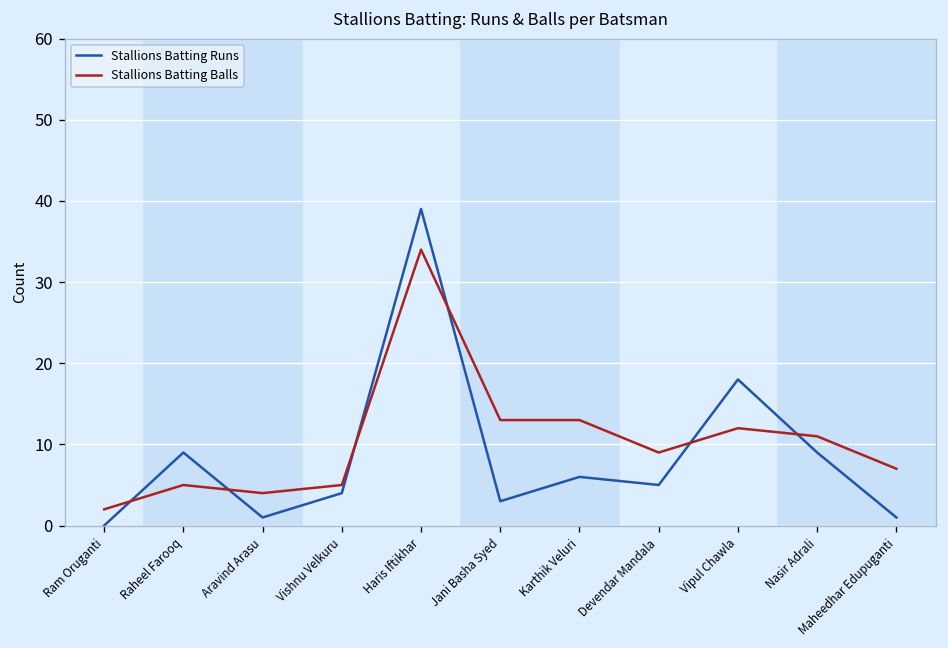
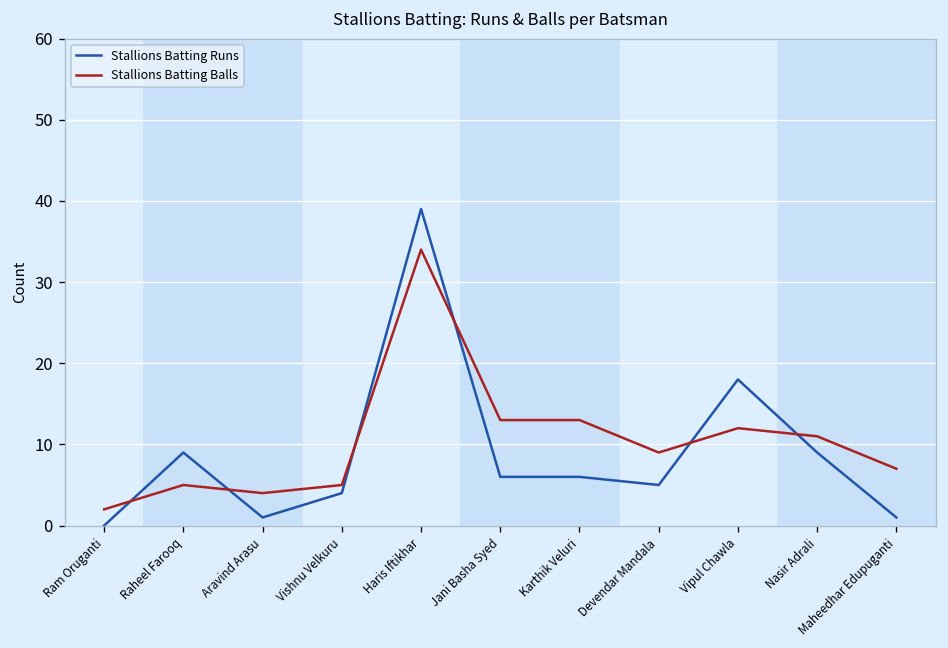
Stallions Batting Runs, Jani Basha Syed: 3 -> 6
